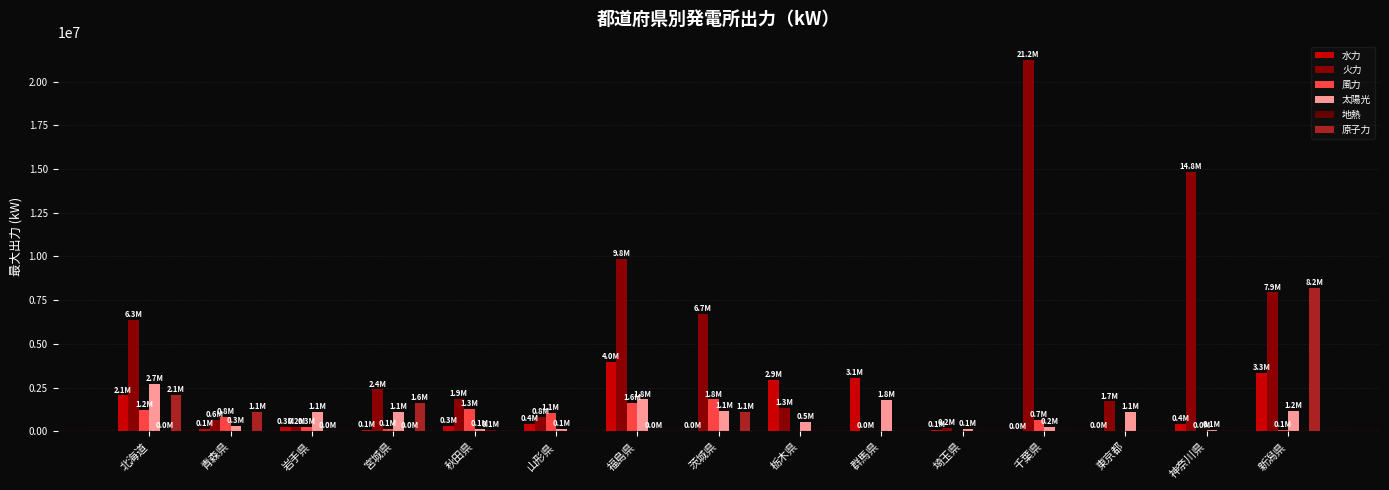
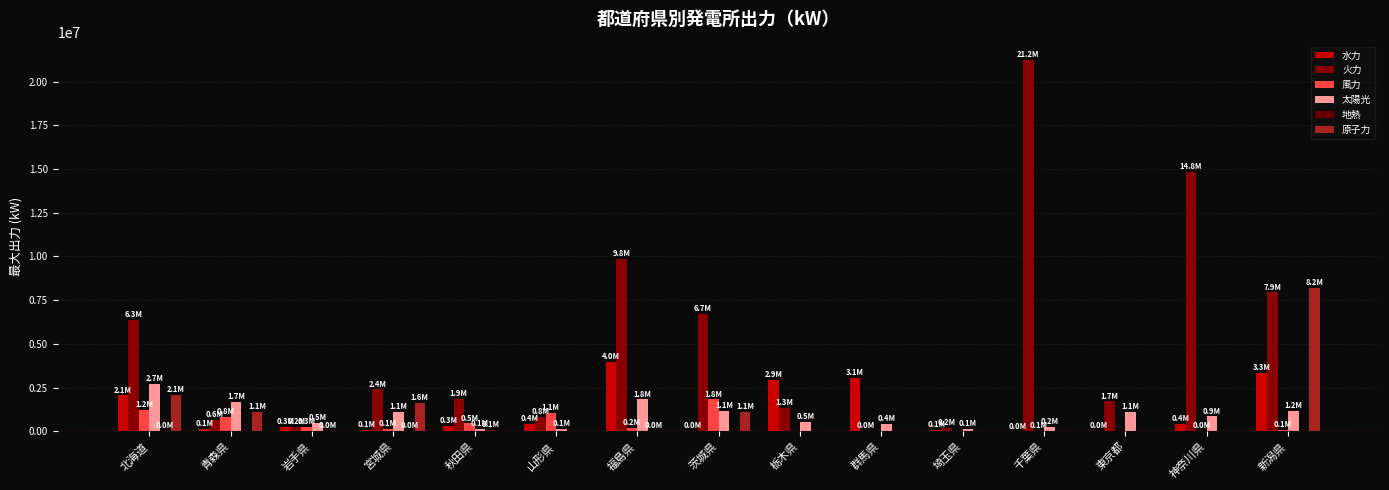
太陽光, 青森県: 0.3M -> 1.7M
太陽光, 岩手県: 1.1M -> 0.5M
風力, 秋田県: 1.3M -> 0.5M
風力, 福島県: 1.6M -> 0.2M
太陽光, 群馬県: 1.8M -> 0.4M
風力, 千葉県: 0.7M -> 0.1M
太陽光, 神奈川県: 0.1M -> 0.9M
